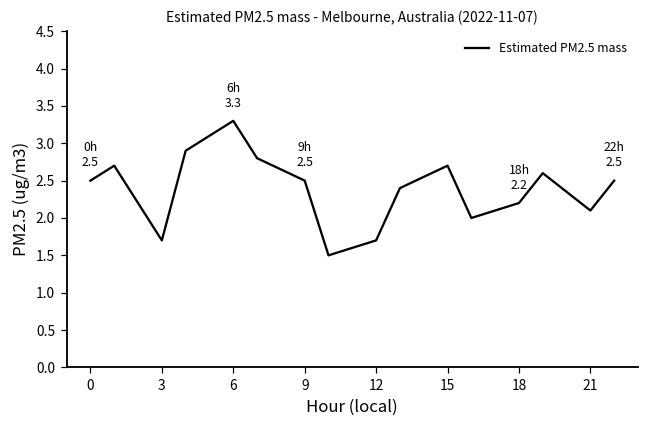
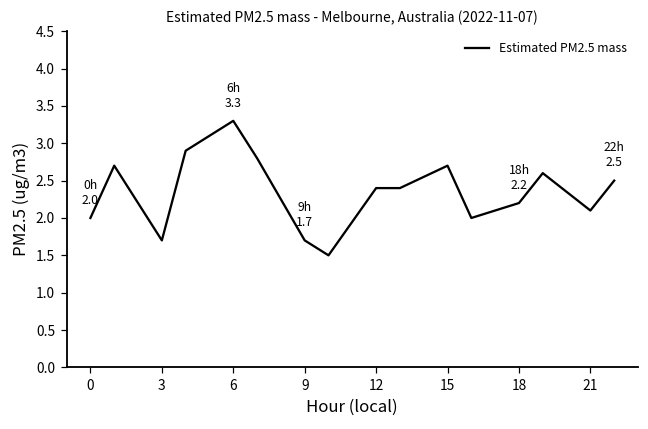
0: 2.5 -> 2.0
9: 2.5 -> 1.7
12: 1.7 -> 2.4
